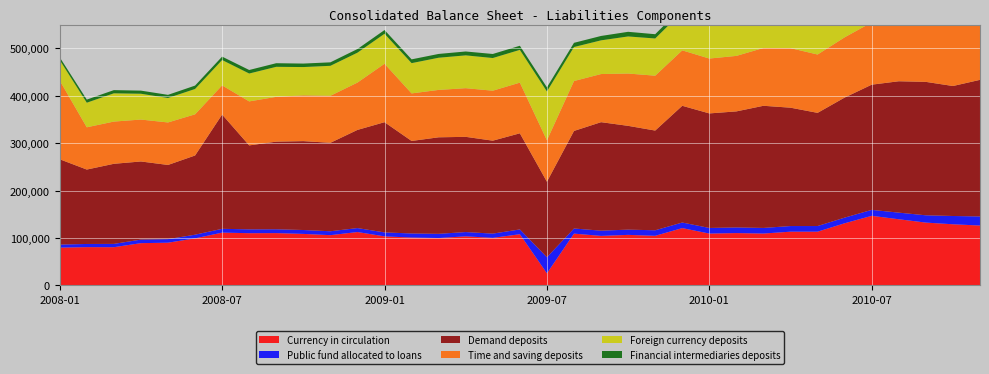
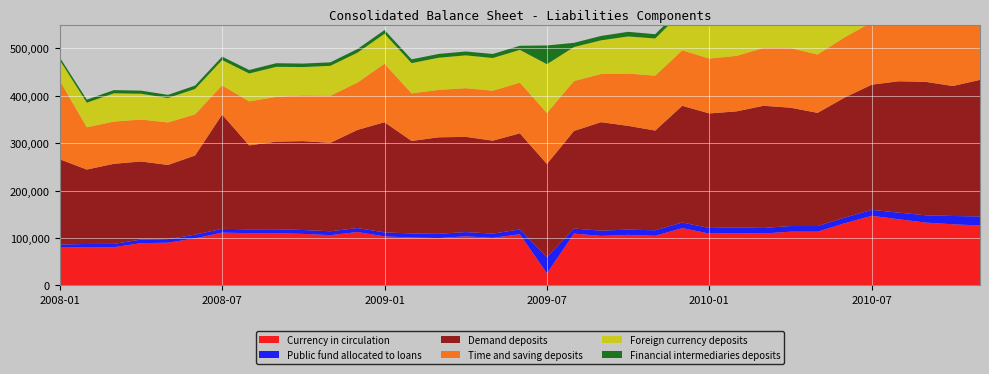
Demand deposits, 2009-07: 160,000 -> 200,000
Time and saving deposits, 2009-07: 90,000 -> 110,000
Financial intermediaries deposits, 2009-07: 10,000 -> 40,000
